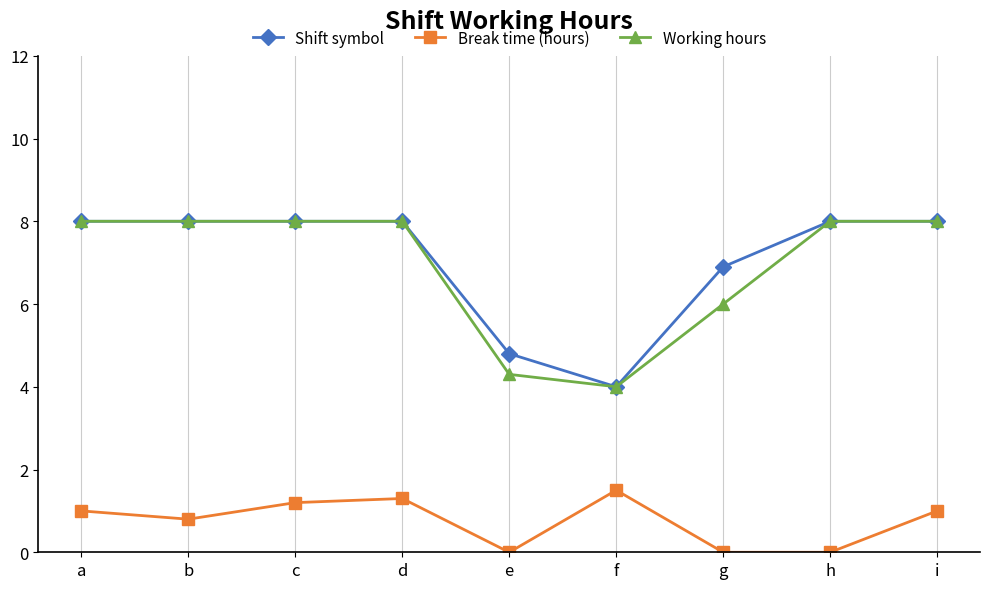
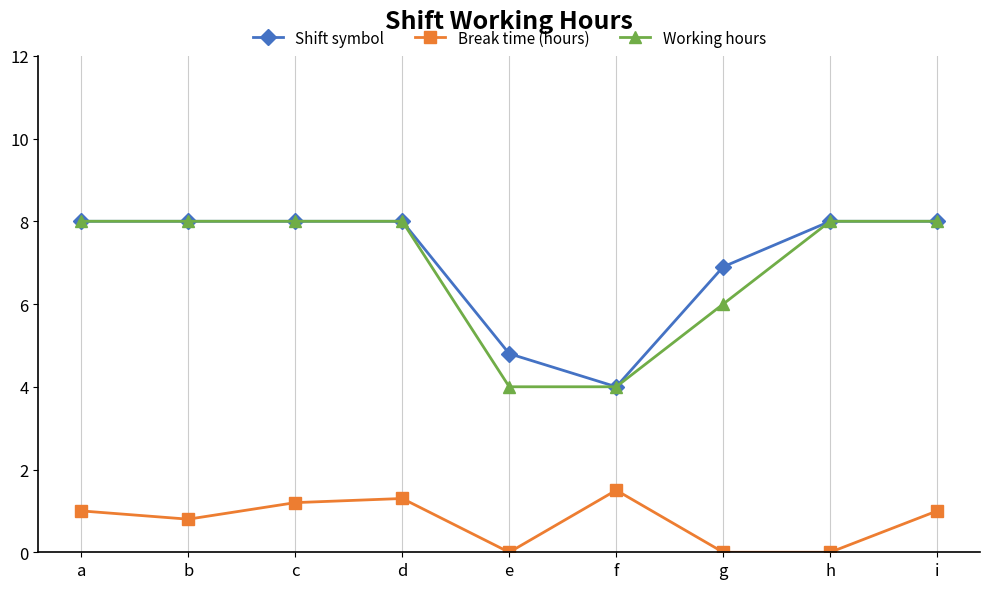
Working hours, e: 4.3 -> 4.0
